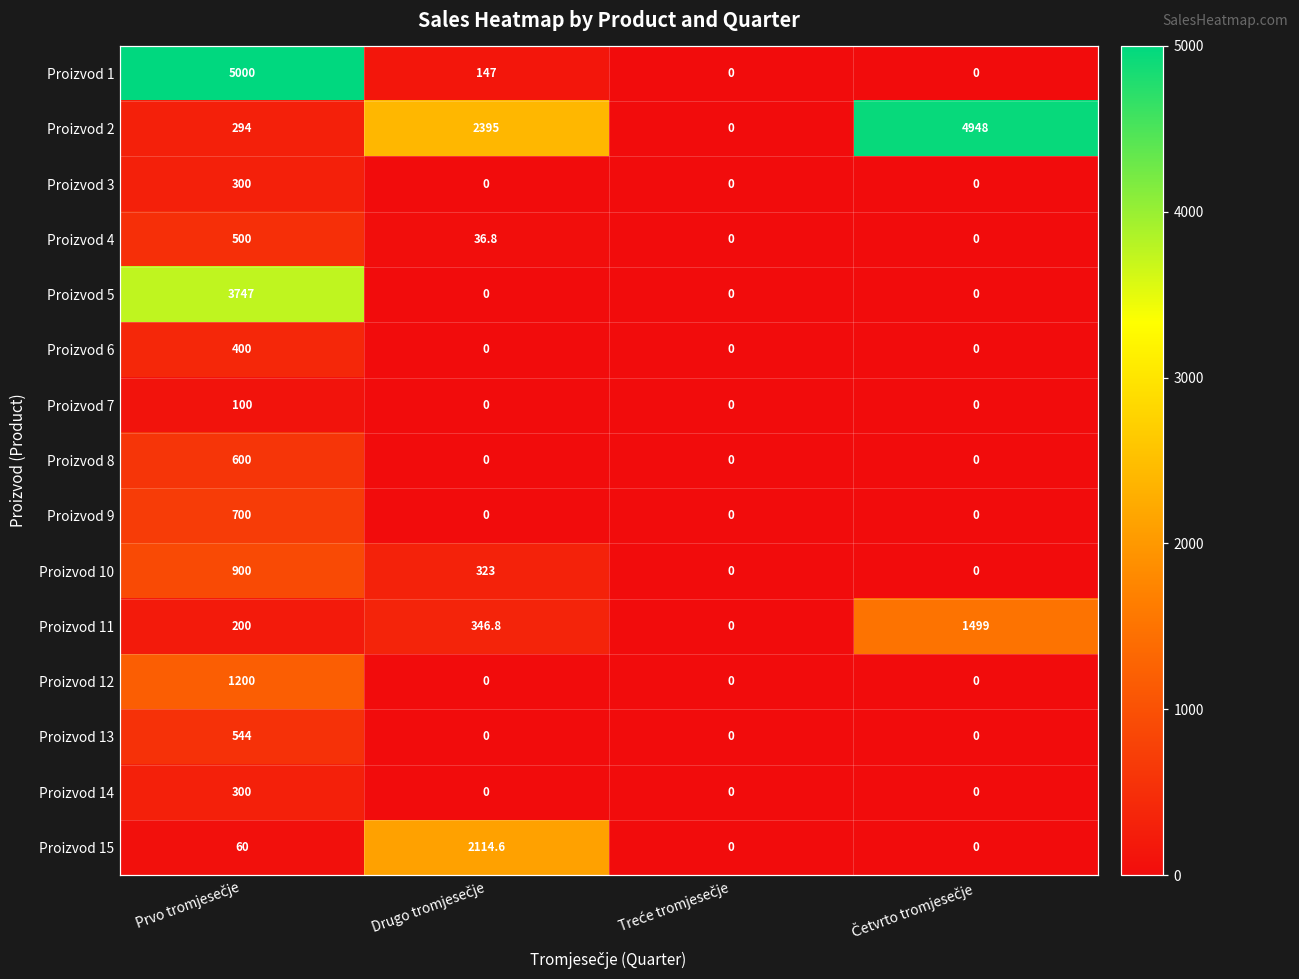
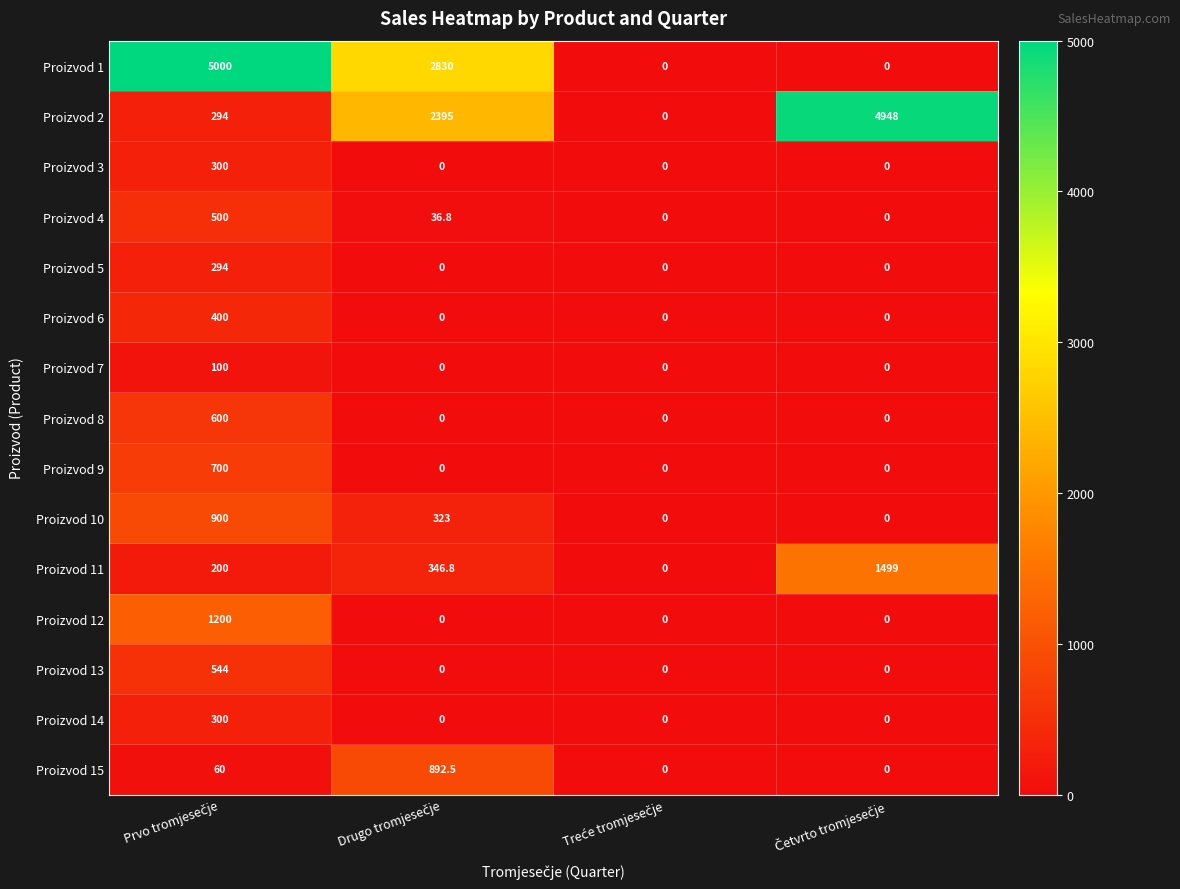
Proizvod 1, Drugo tromjesečje: 147 -> 2830
Proizvod 5, Prvo tromjesečje: 3747 -> 294
Proizvod 15, Drugo tromjesečje: 2114.6 -> 892.5
